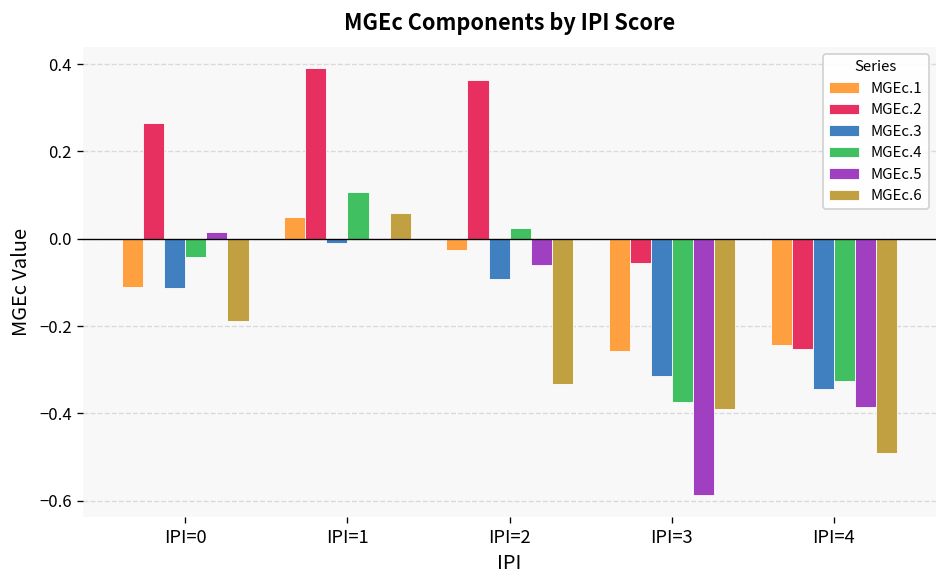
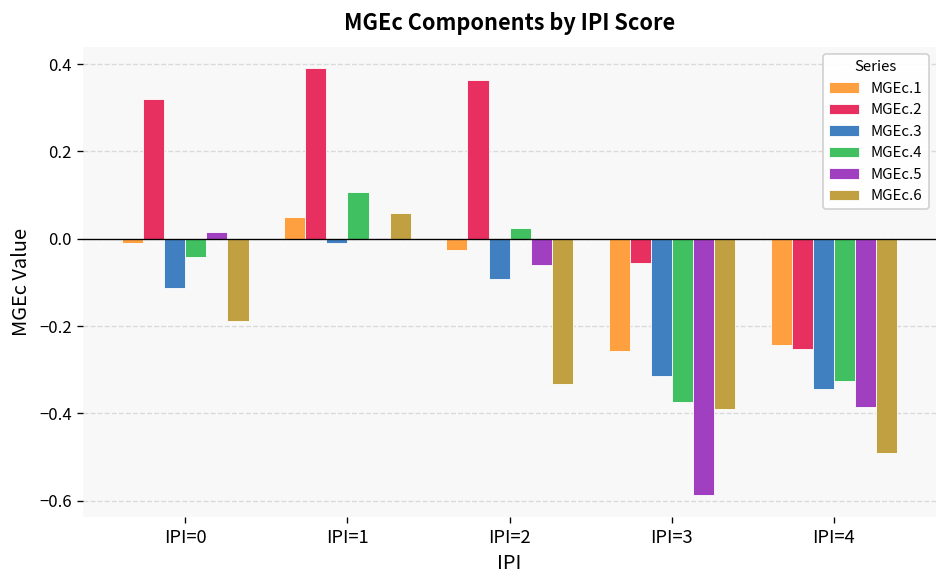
MGEc.1, IPI=0: -0.11 -> -0.01
MGEc.2, IPI=0: 0.27 -> 0.32
